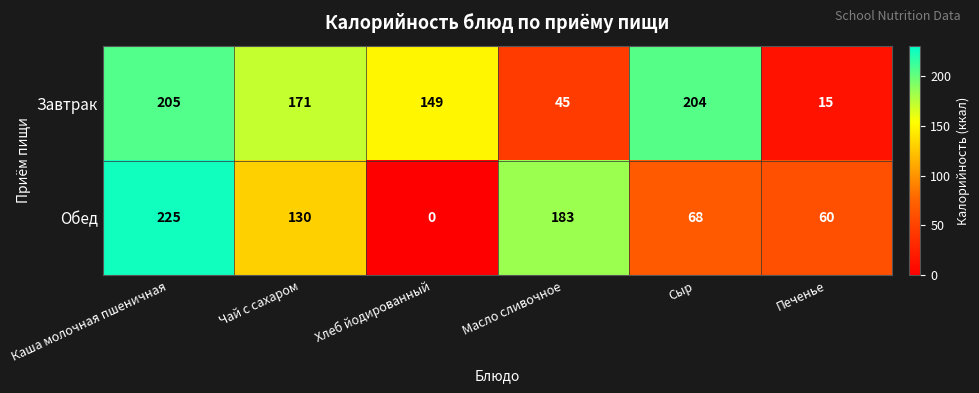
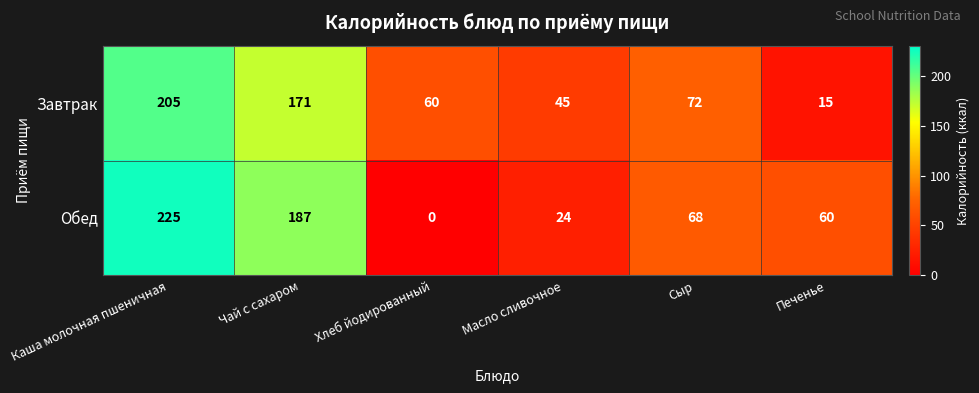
Завтрак, Хлеб йодированный: 149 -> 60
Завтрак, Сыр: 204 -> 72
Обед, Чай с сахаром: 130 -> 187
Обед, Масло сливочное: 183 -> 24
